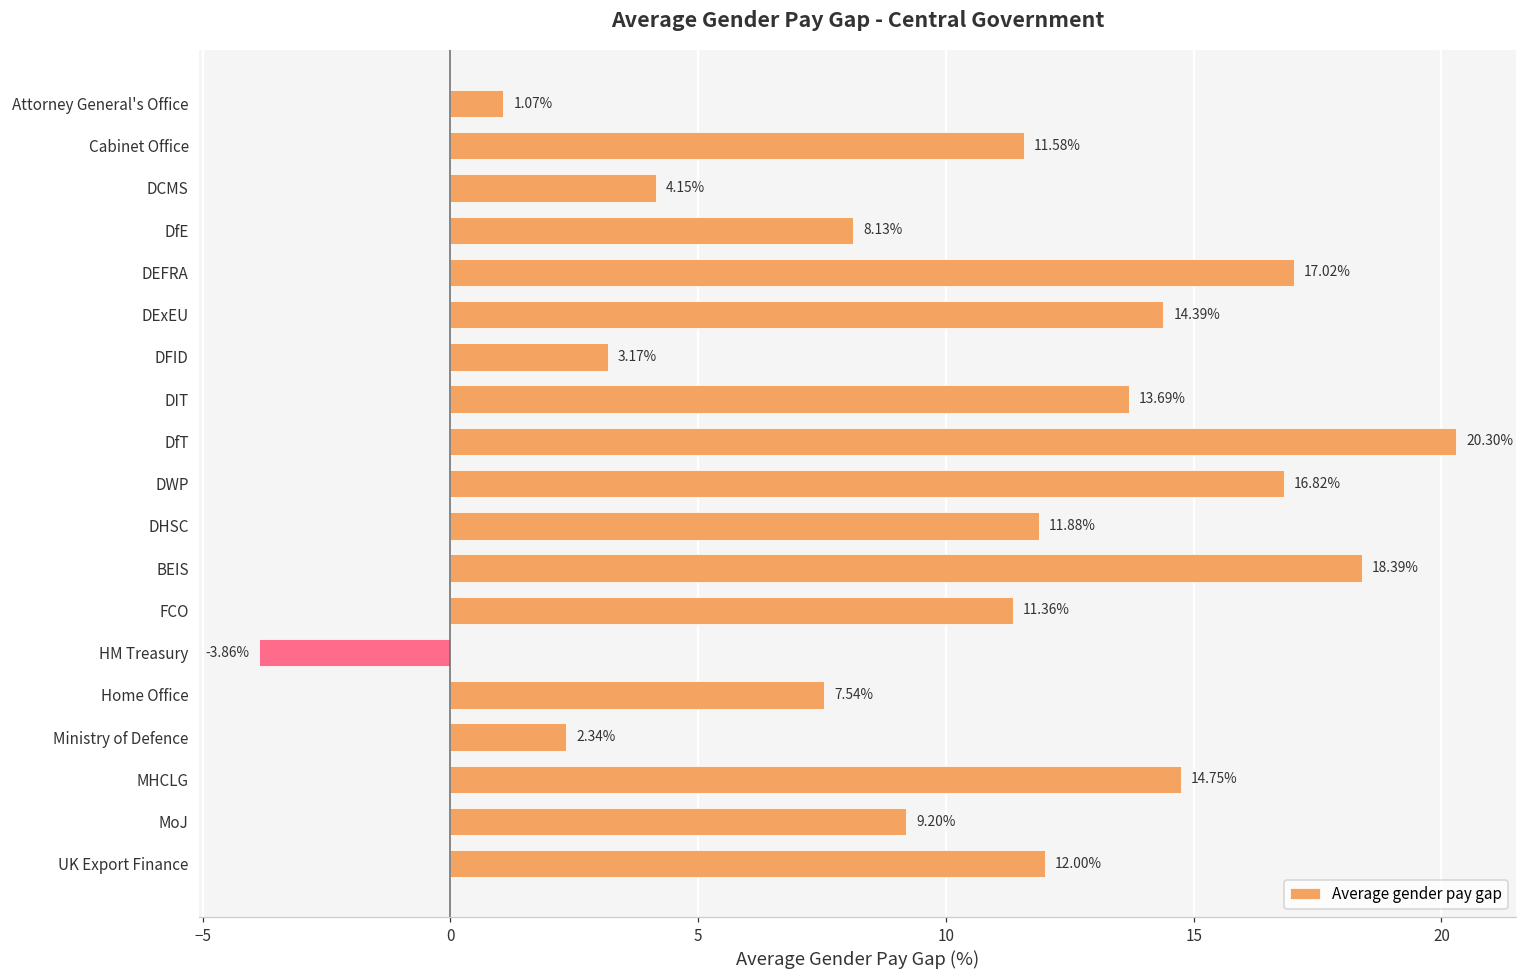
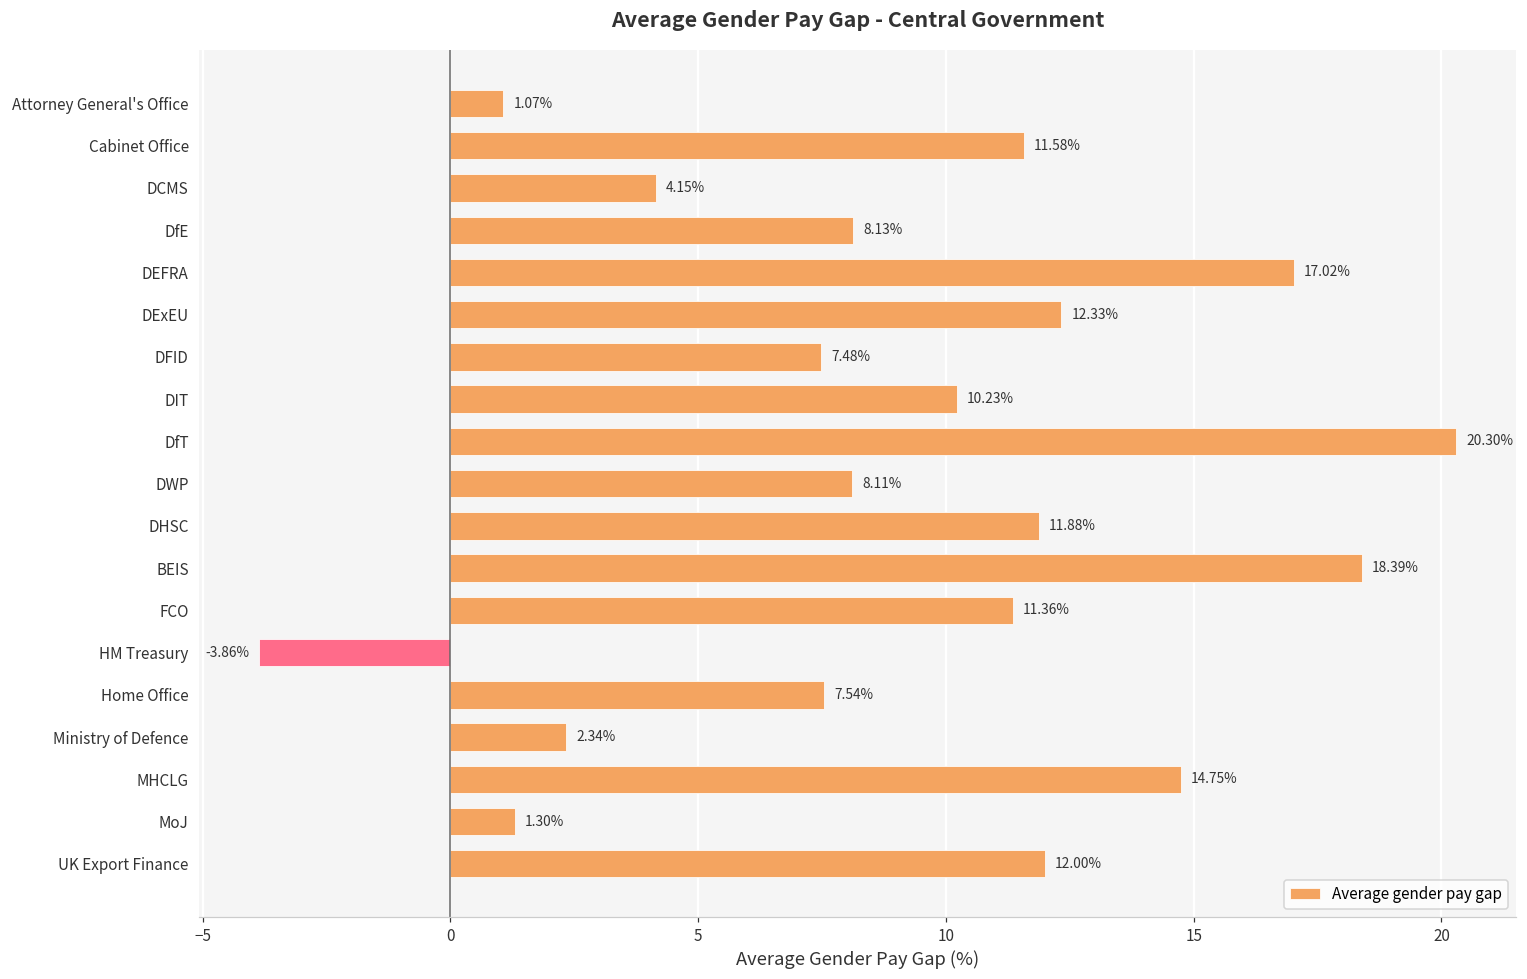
DExEU: 14.39% -> 12.33%
DFID: 3.17% -> 7.48%
DIT: 13.69% -> 10.23%
DWP: 16.82% -> 8.11%
MoJ: 9.20% -> 1.30%
